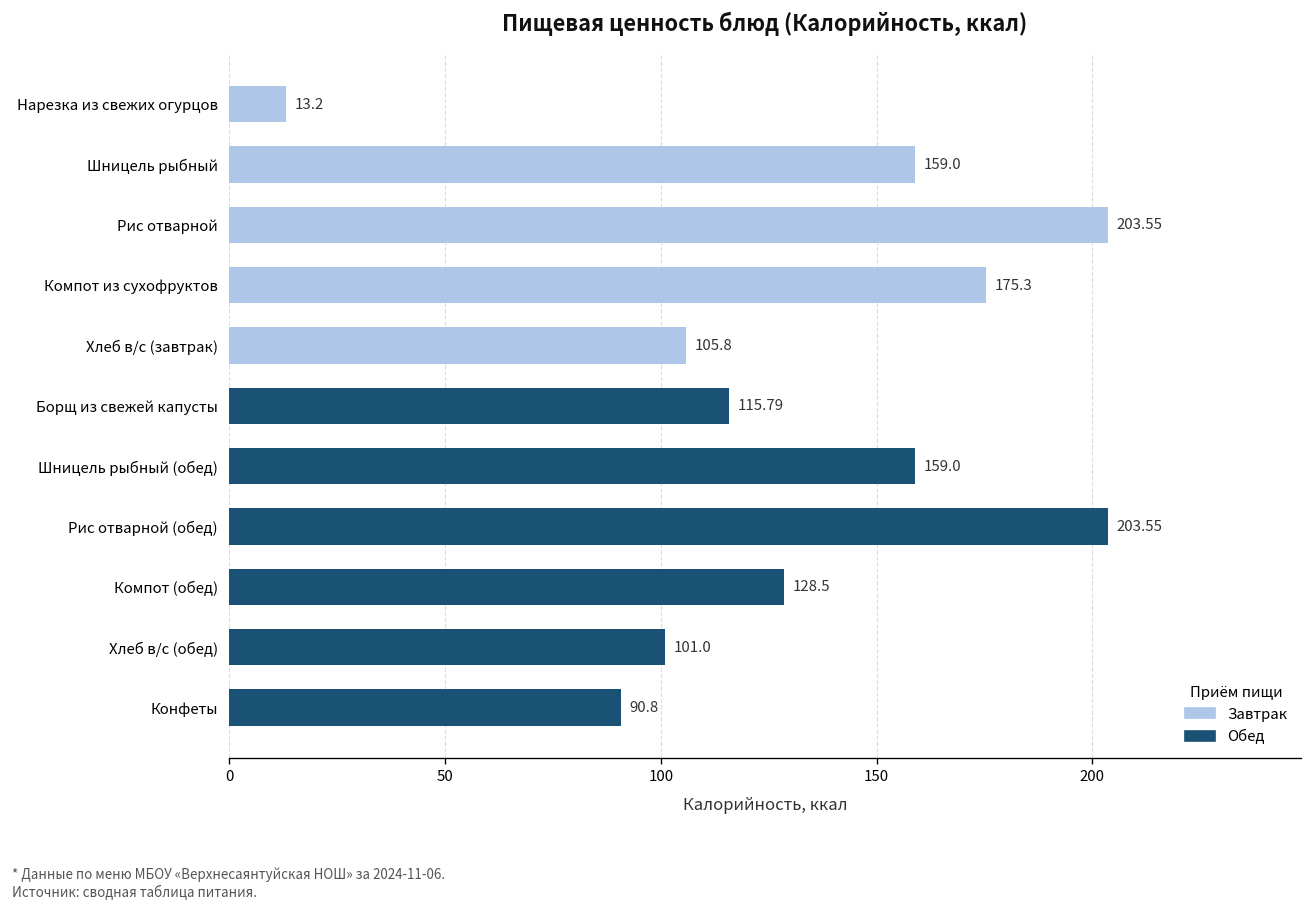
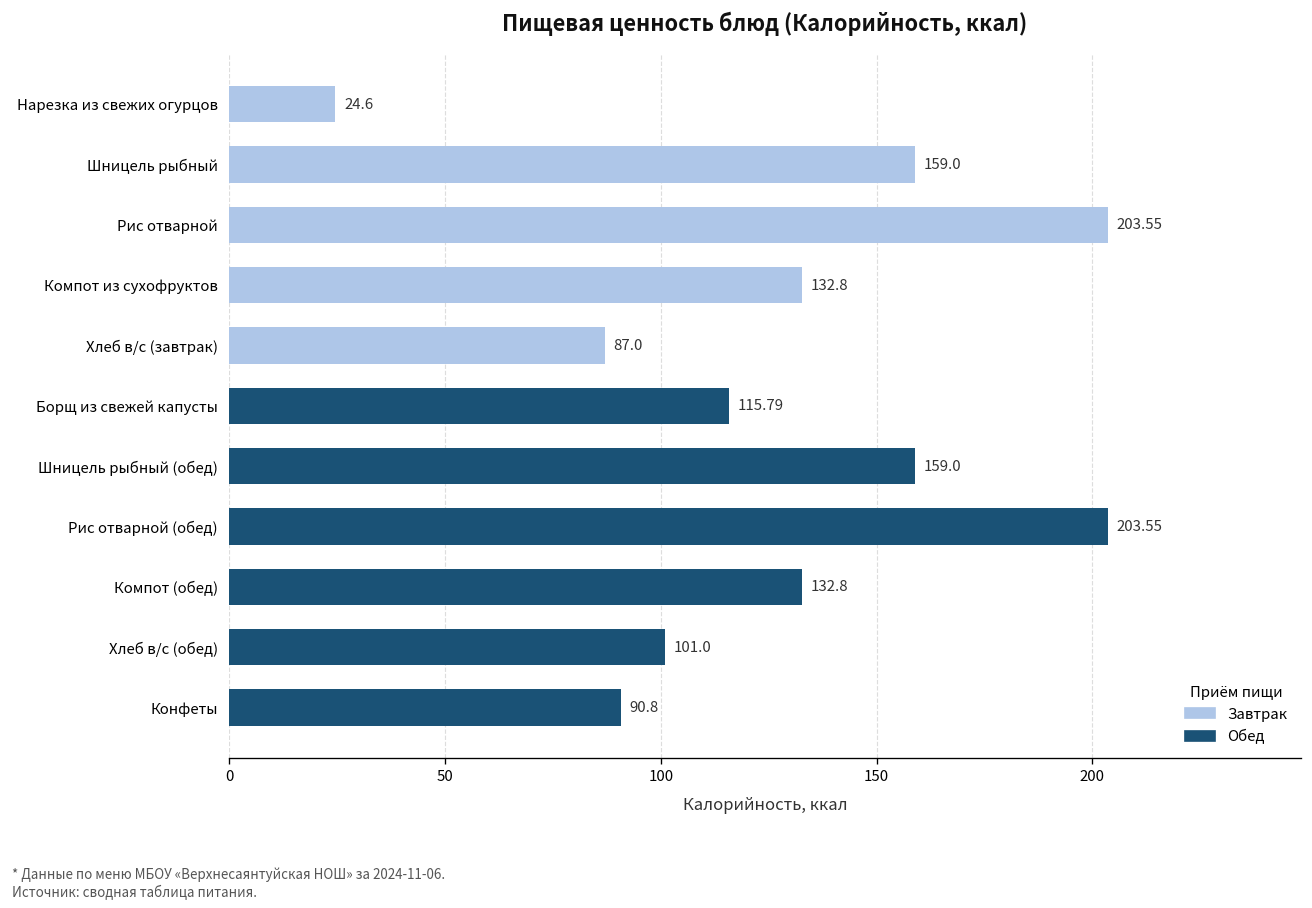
Нарезка из свежих огурцов: 13.2 -> 24.6
Компот из сухофруктов: 175.3 -> 132.8
Хлеб в/с (завтрак): 105.8 -> 87.0
Компот (обед): 128.5 -> 132.8
